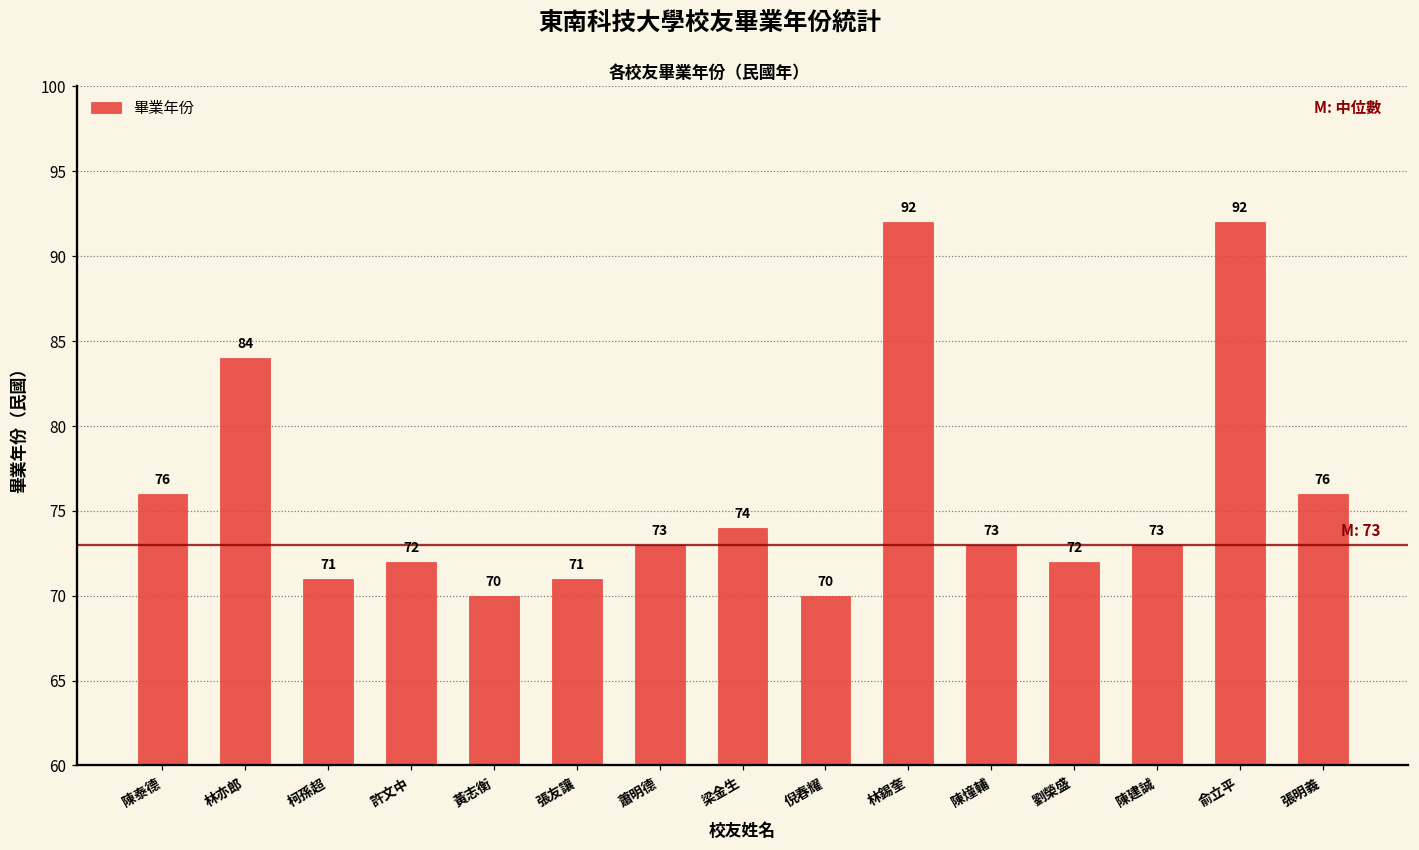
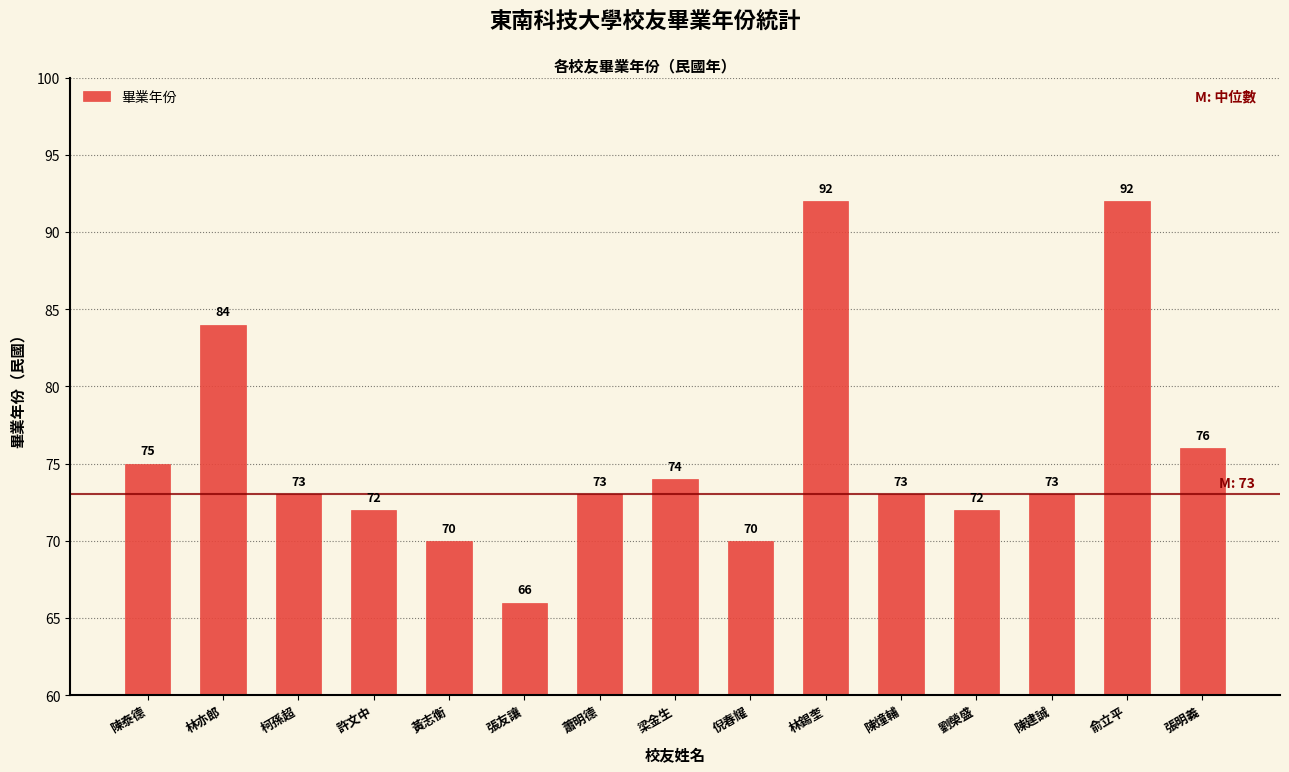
陳泰德: 76 -> 75
柯孫超: 71 -> 73
張友讓: 71 -> 66
